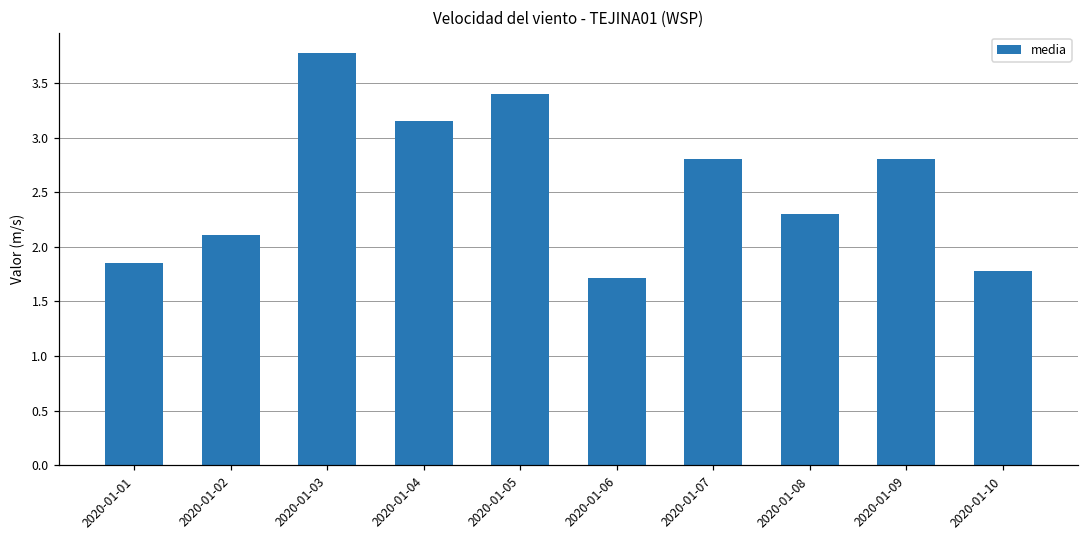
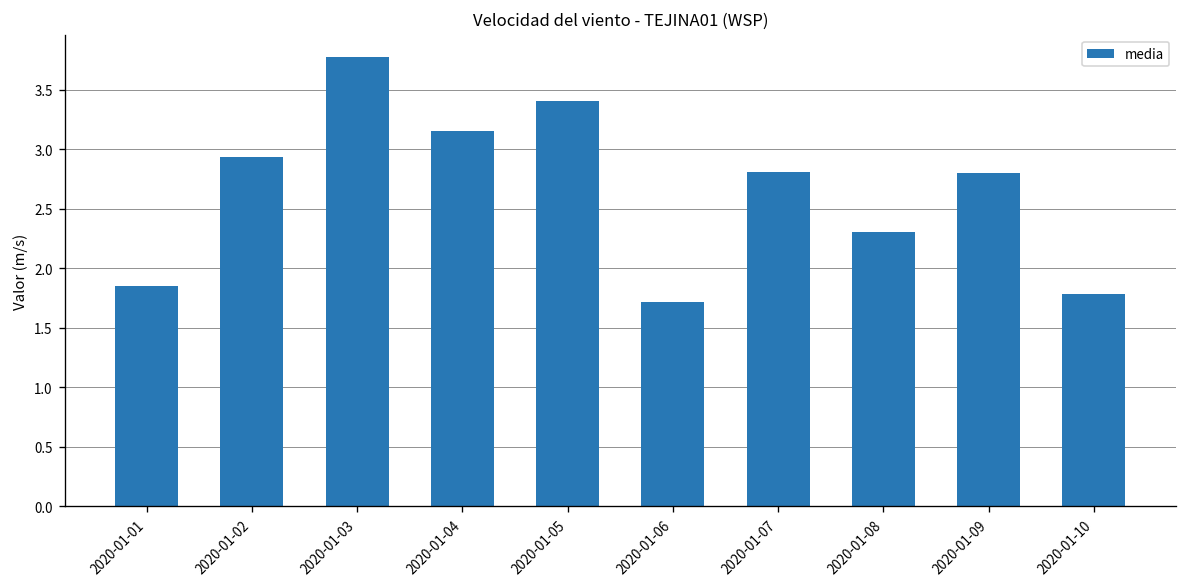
2020-01-02: 2.1 -> 2.9
